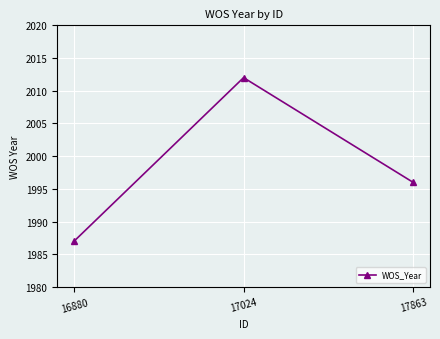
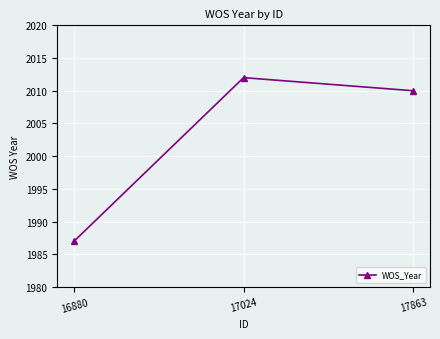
17863: 1996 -> 2010
